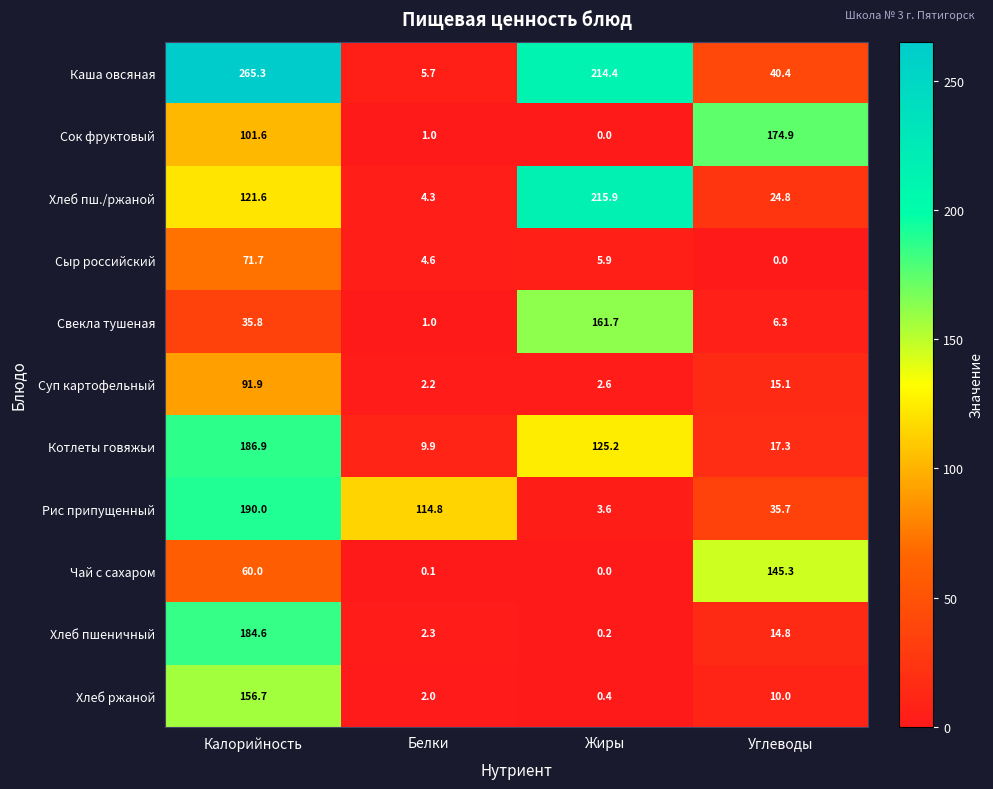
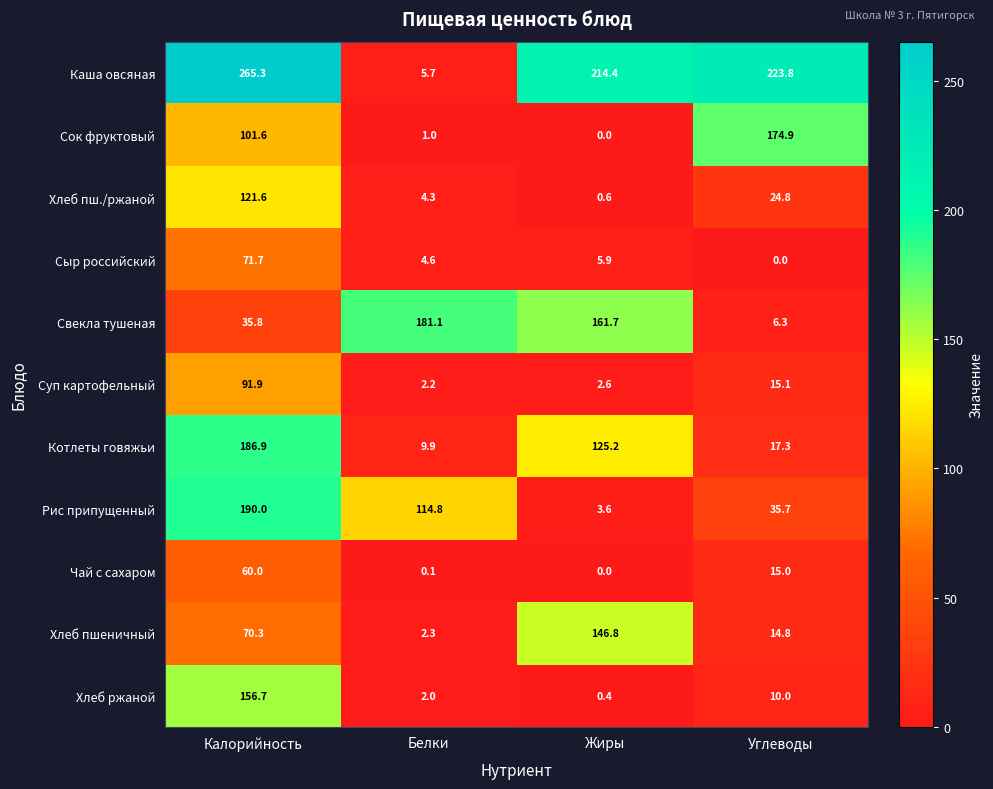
Каша овсяная, Углеводы: 40.4 -> 223.8
Хлеб пш./ржаной, Жиры: 215.9 -> 0.6
Свекла тушеная, Белки: 1.0 -> 181.1
Чай с сахаром, Углеводы: 145.3 -> 15.0
Хлеб пшеничный, Калорийность: 184.6 -> 70.3
Хлеб пшеничный, Жиры: 0.2 -> 146.8
